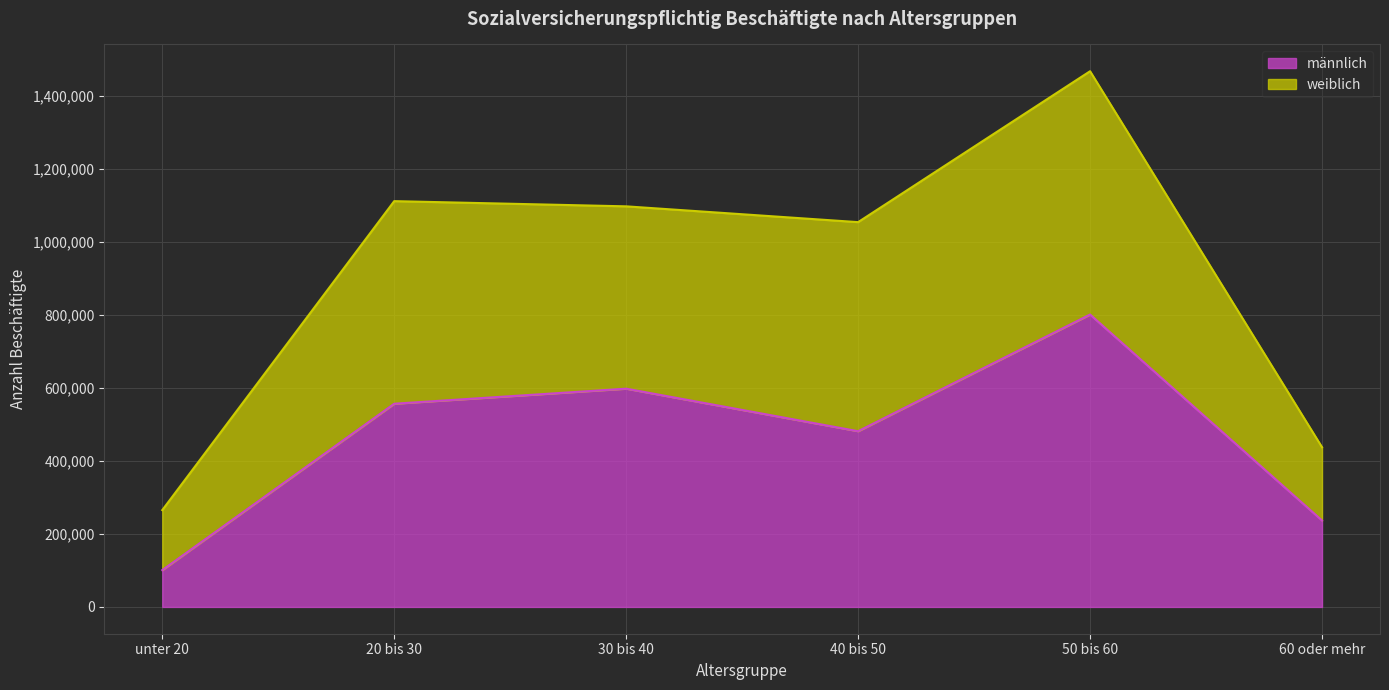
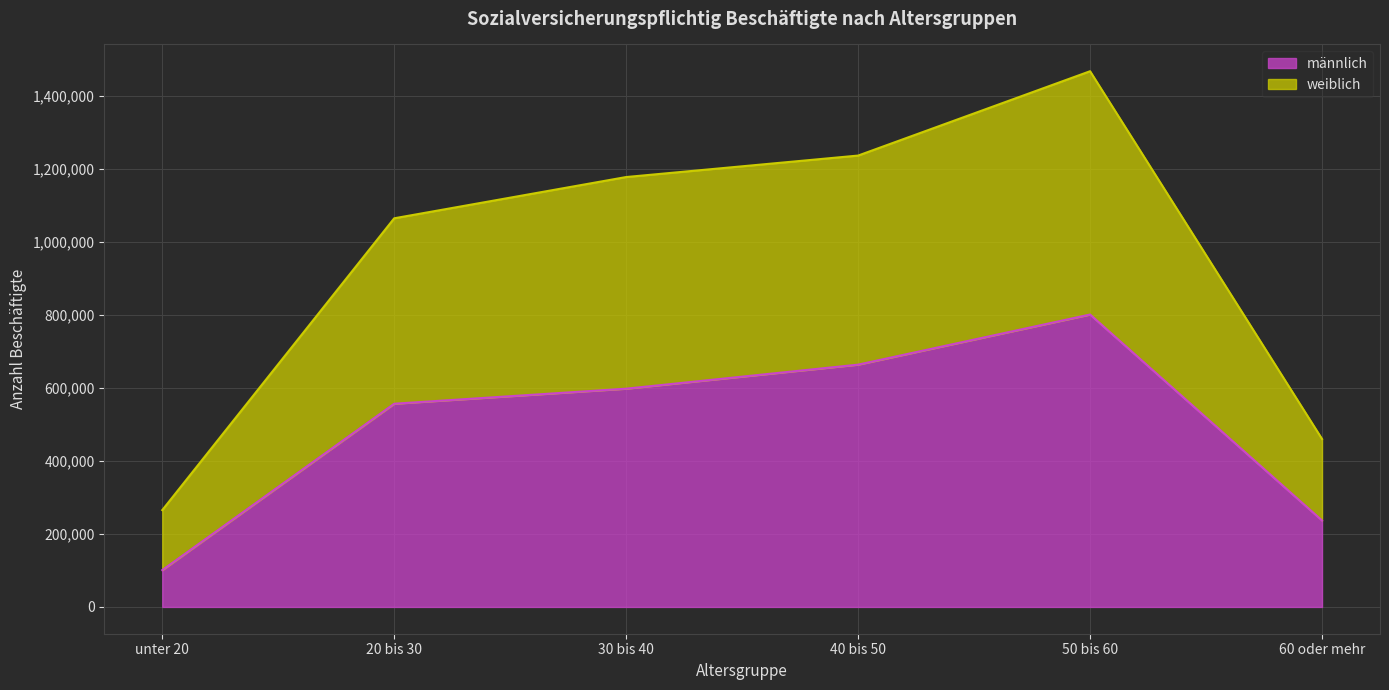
weiblich, 20 bis 30: 560,000 -> 510,000
weiblich, 30 bis 40: 500,000 -> 580,000
männlich, 40 bis 50: 480,000 -> 660,000
weiblich, 60 oder mehr: 200,000 -> 220,000
